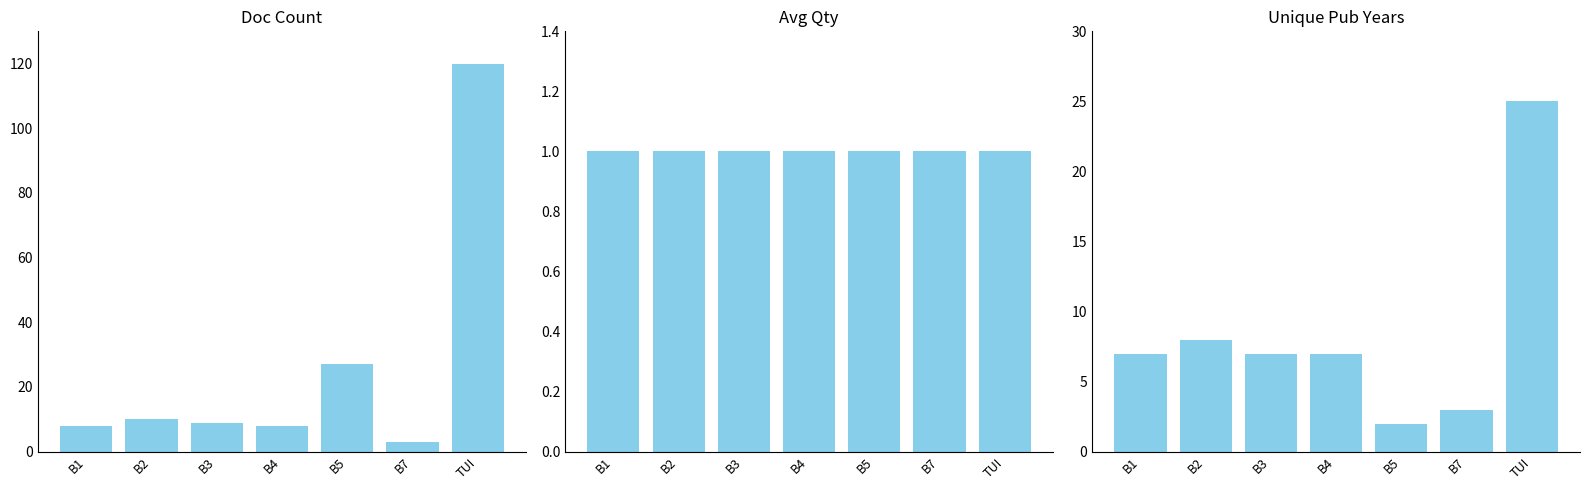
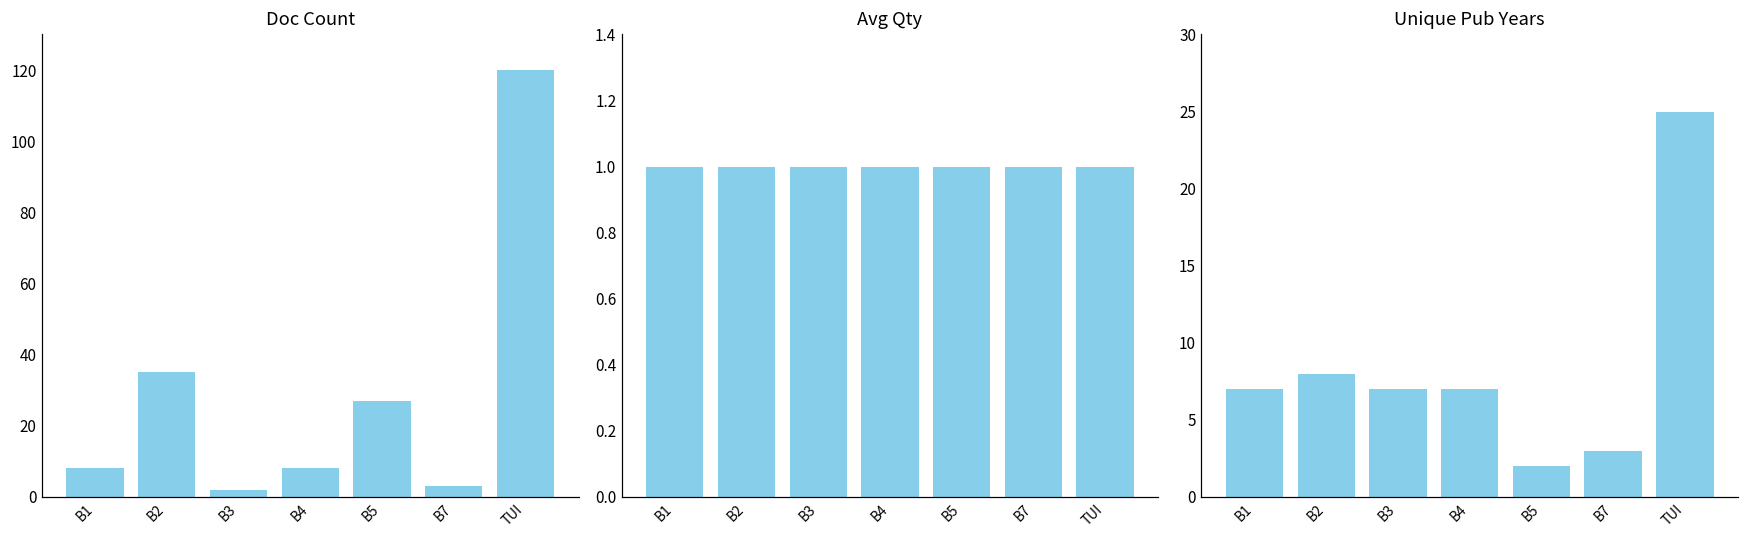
Doc Count, B2: 10 -> 35
Doc Count, B3: 9 -> 2
